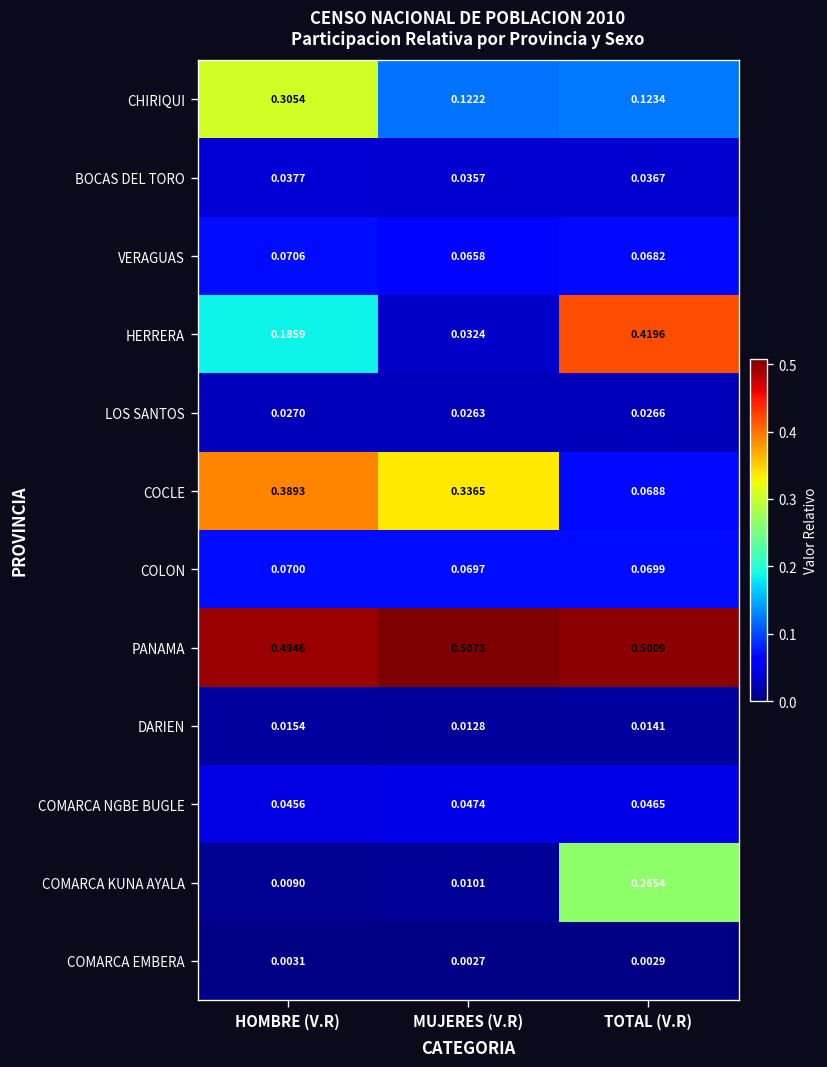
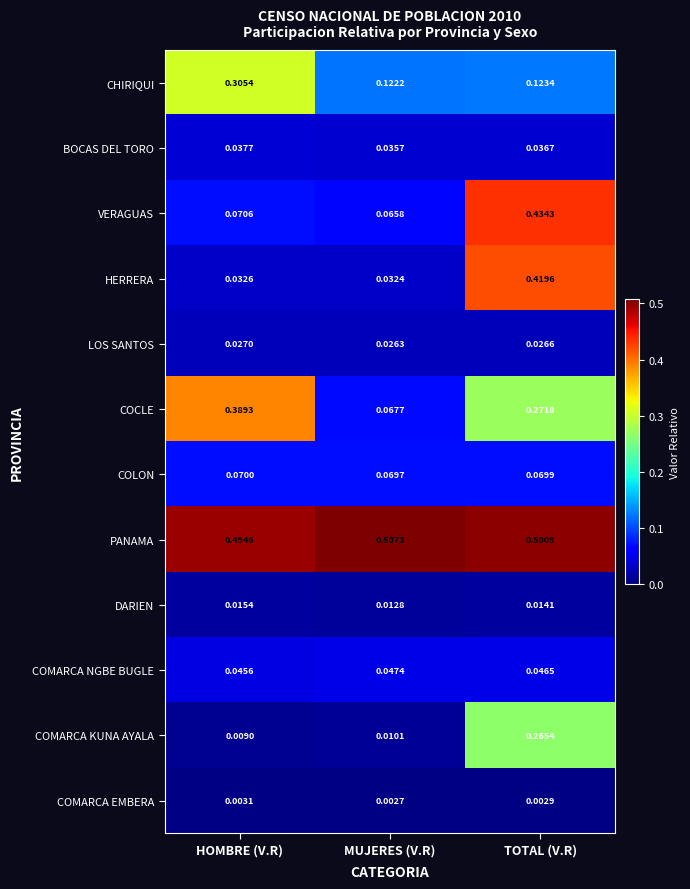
VERAGUAS, TOTAL (V.R): 0.0682 -> 0.4343
HERRERA, HOMBRE (V.R): 0.1859 -> 0.0326
COCLE, MUJERES (V.R): 0.3365 -> 0.0677
COCLE, TOTAL (V.R): 0.0688 -> 0.2718
